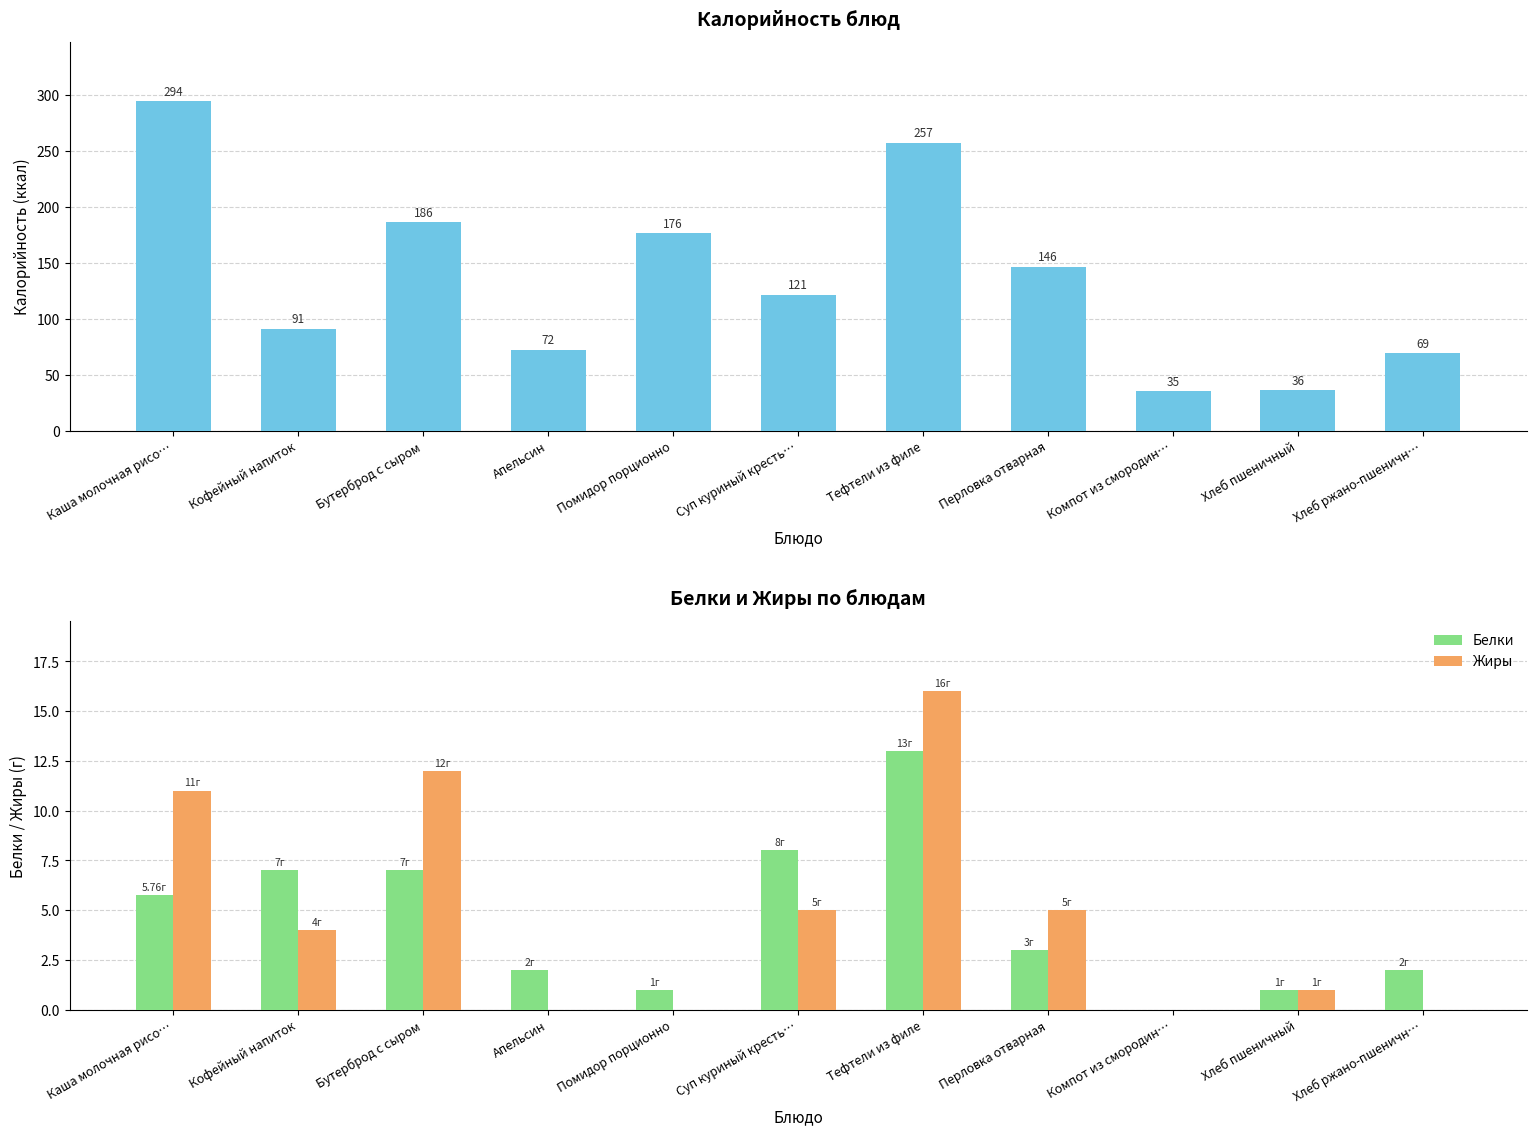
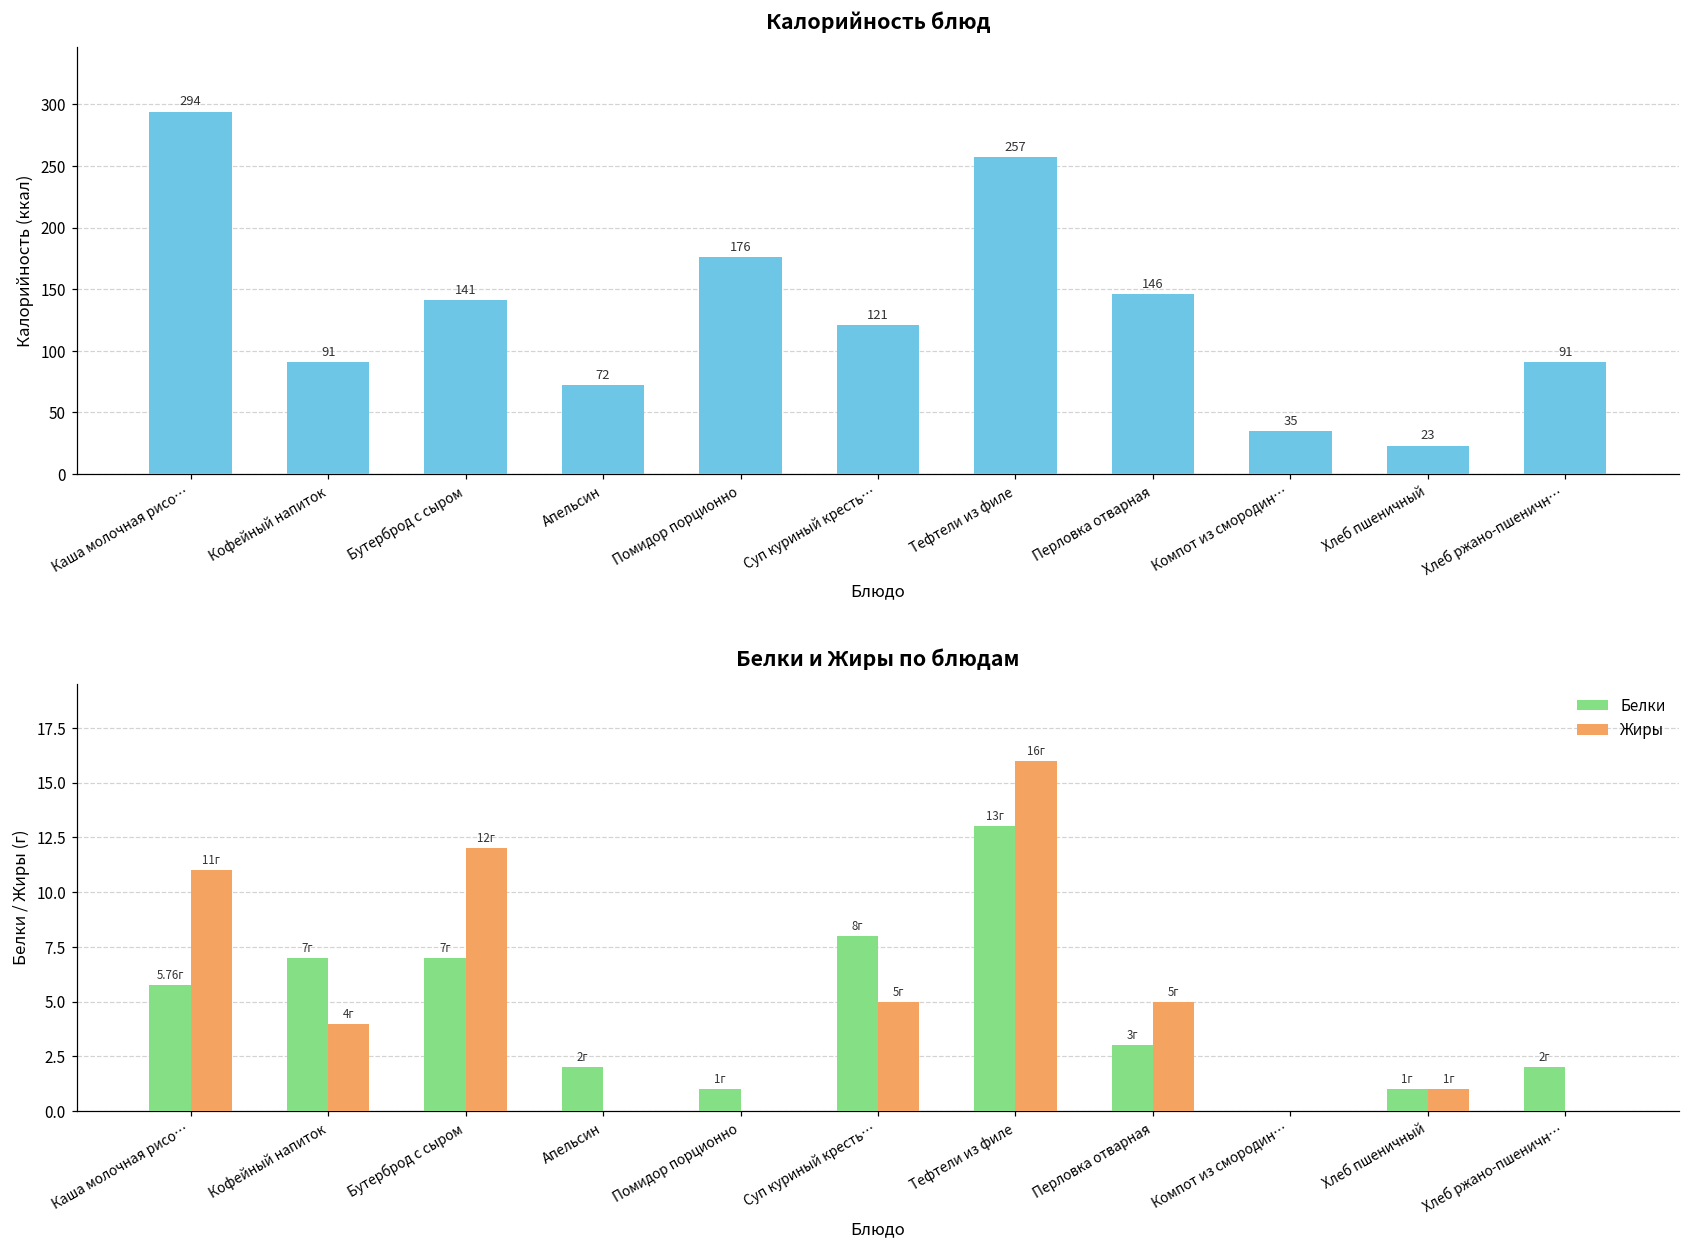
Калорийность блюд, Бутерброд с сыром: 186 -> 141
Калорийность блюд, Хлеб пшеничный: 36 -> 23
Калорийность блюд, Хлеб ржано-пшеничн…: 69 -> 91
